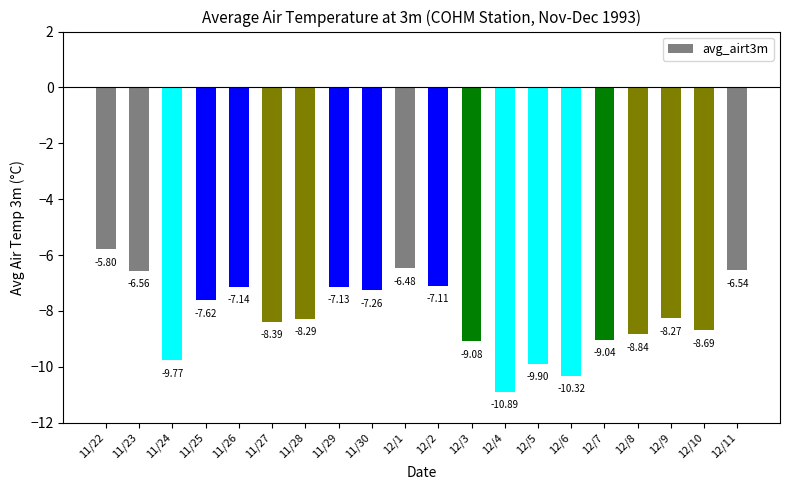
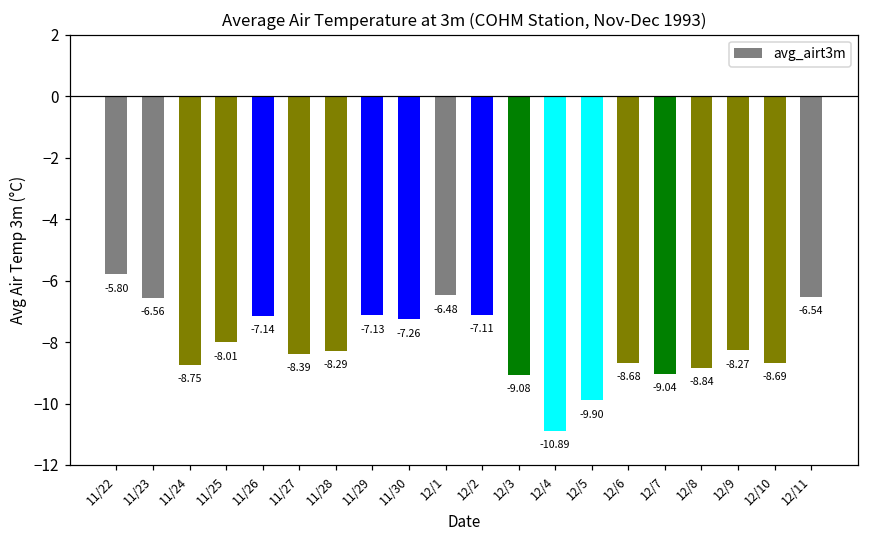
11/24: -9.77 -> -8.75
11/25: -7.62 -> -8.01
12/6: -10.32 -> -8.68
